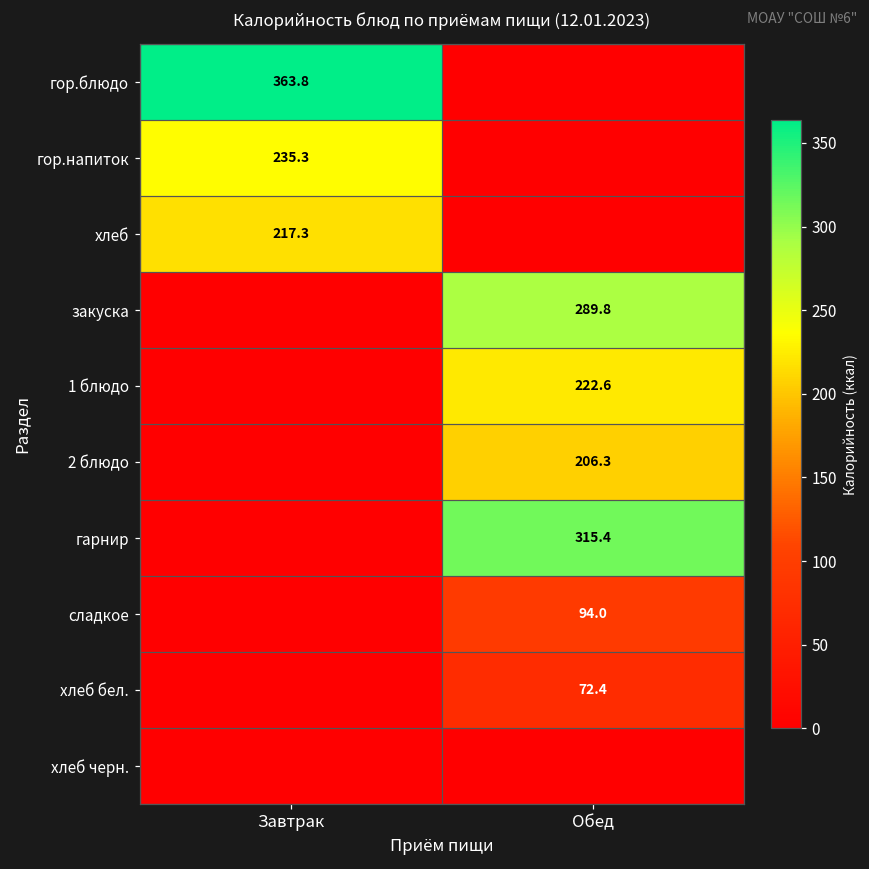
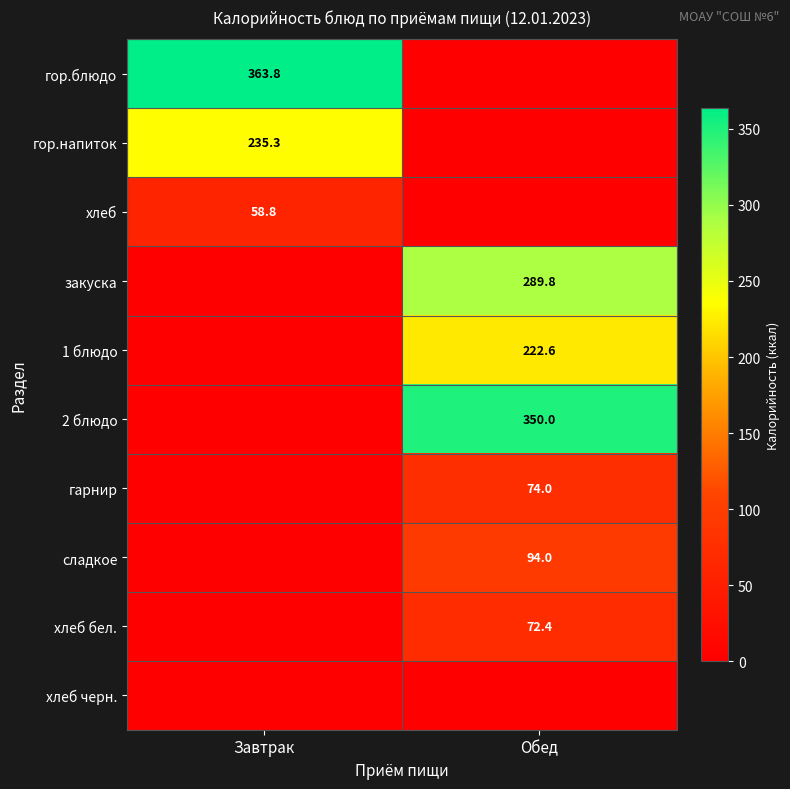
хлеб, Завтрак: 217.3 -> 58.8
2 блюдо, Обед: 206.3 -> 350.0
гарнир, Обед: 315.4 -> 74.0
